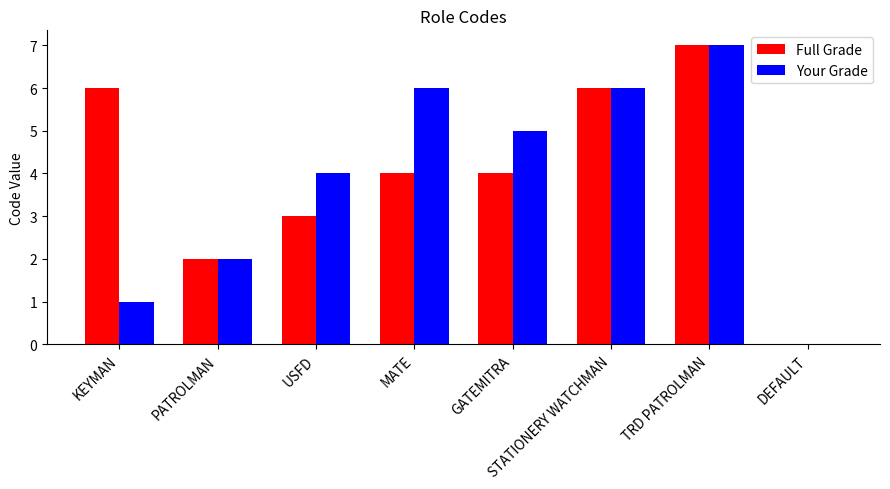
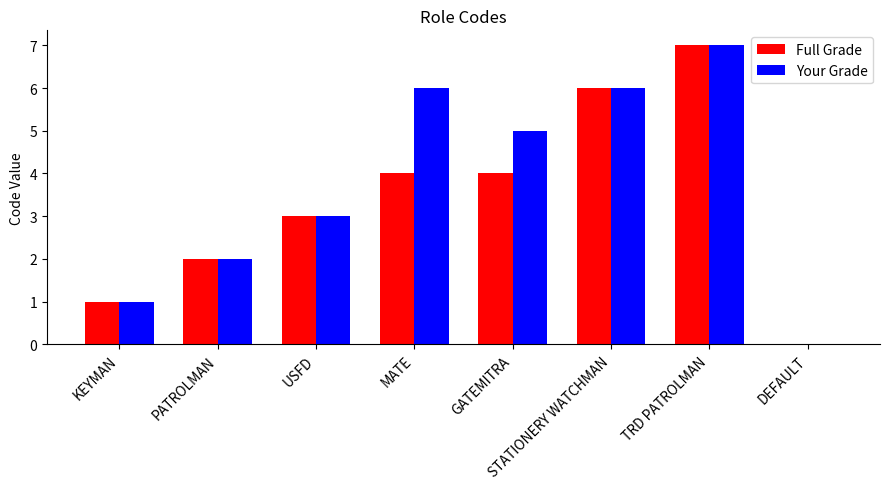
Full Grade, KEYMAN: 6 -> 1
Your Grade, USFD: 4 -> 3
